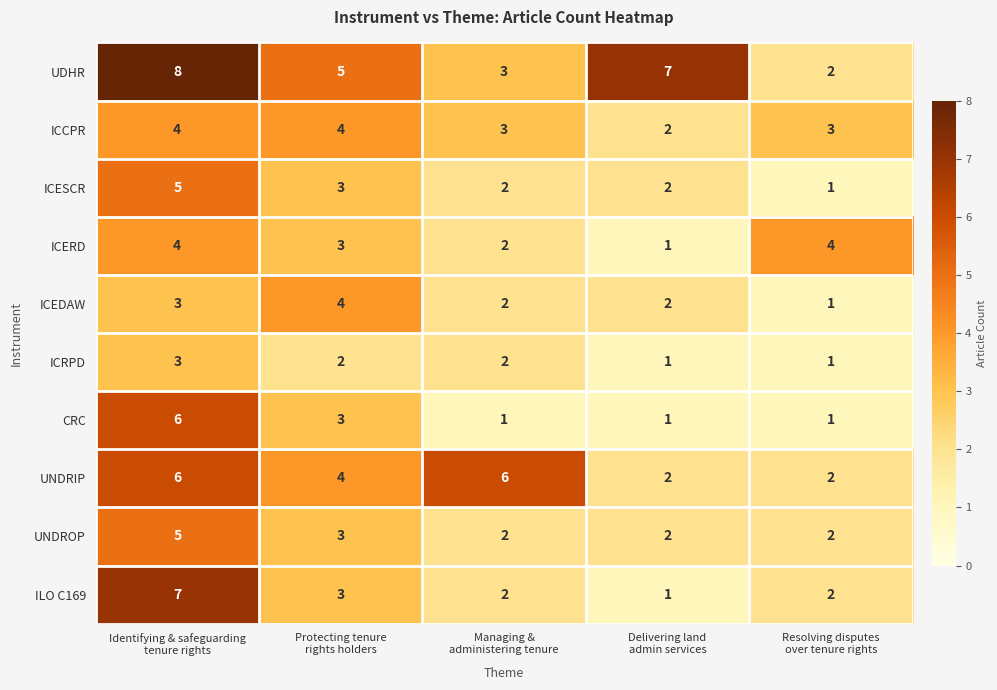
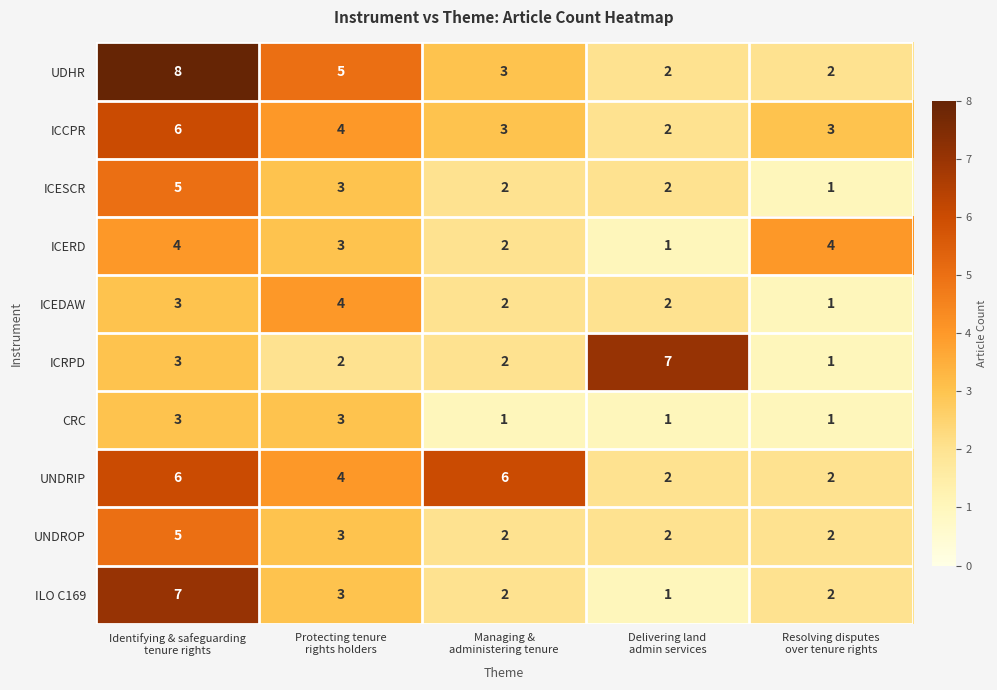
UDHR, Delivering land admin services: 7 -> 2
ICCPR, Identifying & safeguarding tenure rights: 4 -> 6
ICRPD, Delivering land admin services: 1 -> 7
CRC, Identifying & safeguarding tenure rights: 6 -> 3
